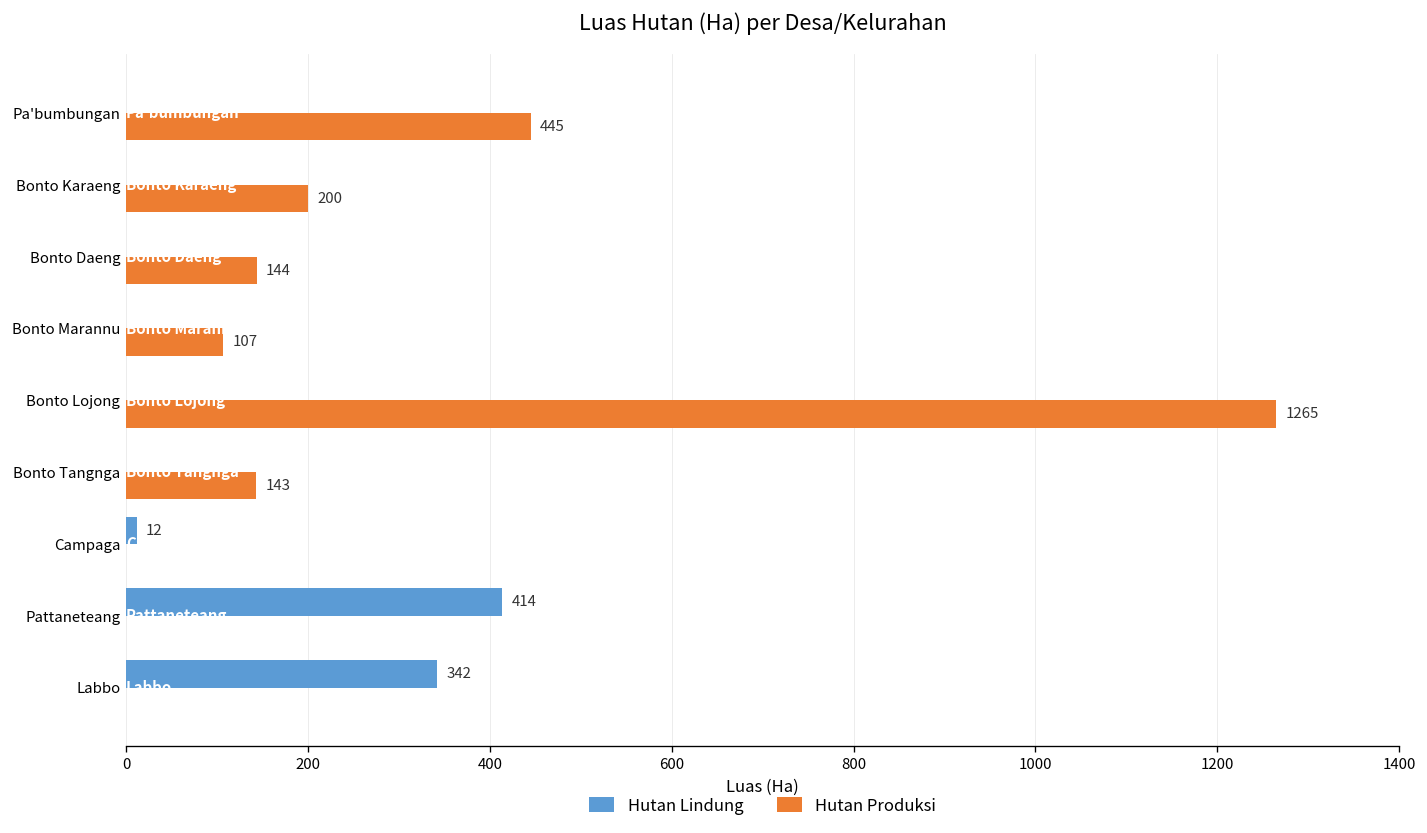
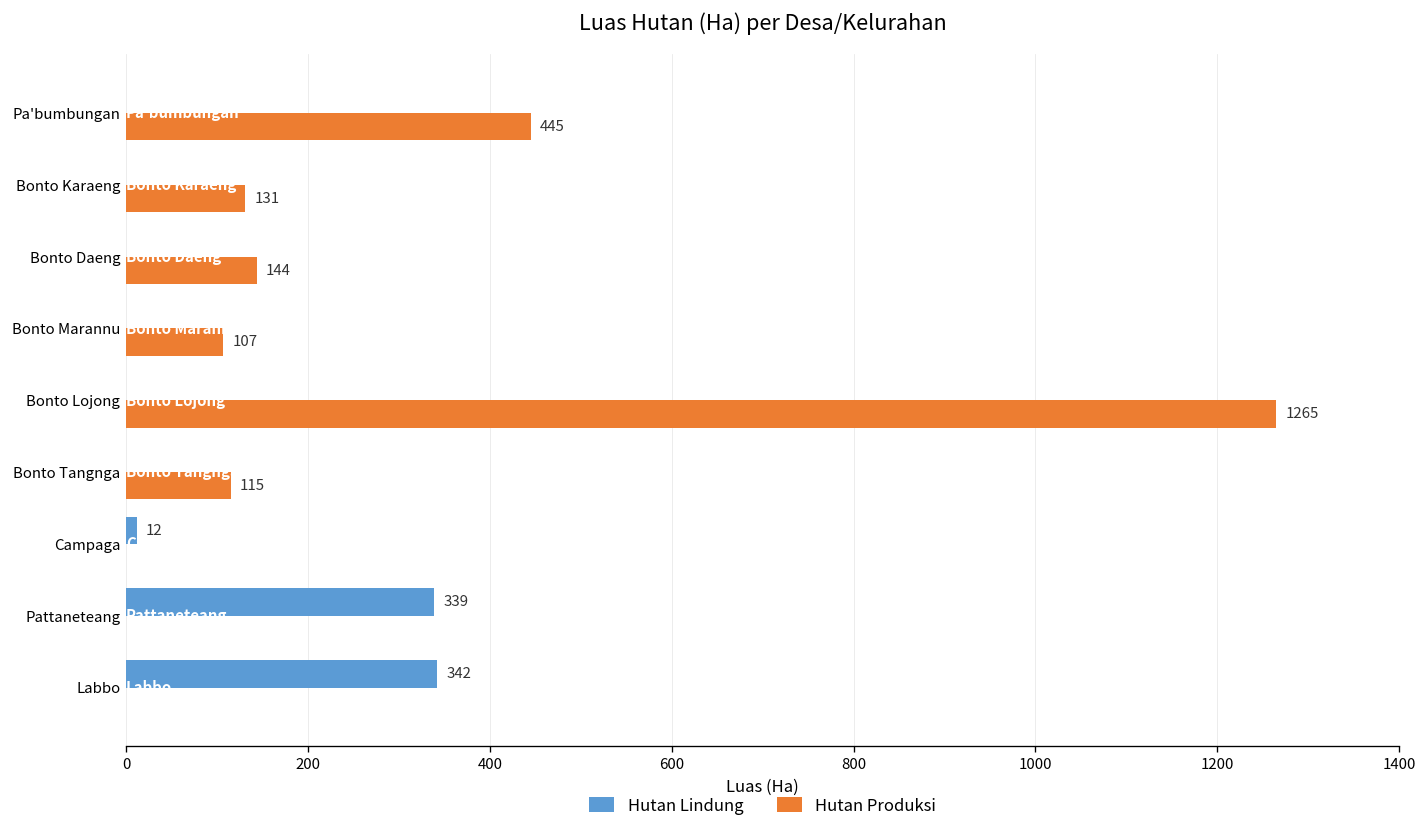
Hutan Produksi, Bonto Karaeng: 200 -> 131
Hutan Produksi, Bonto Tangnga: 143 -> 115
Hutan Lindung, Pattaneteang: 414 -> 339
